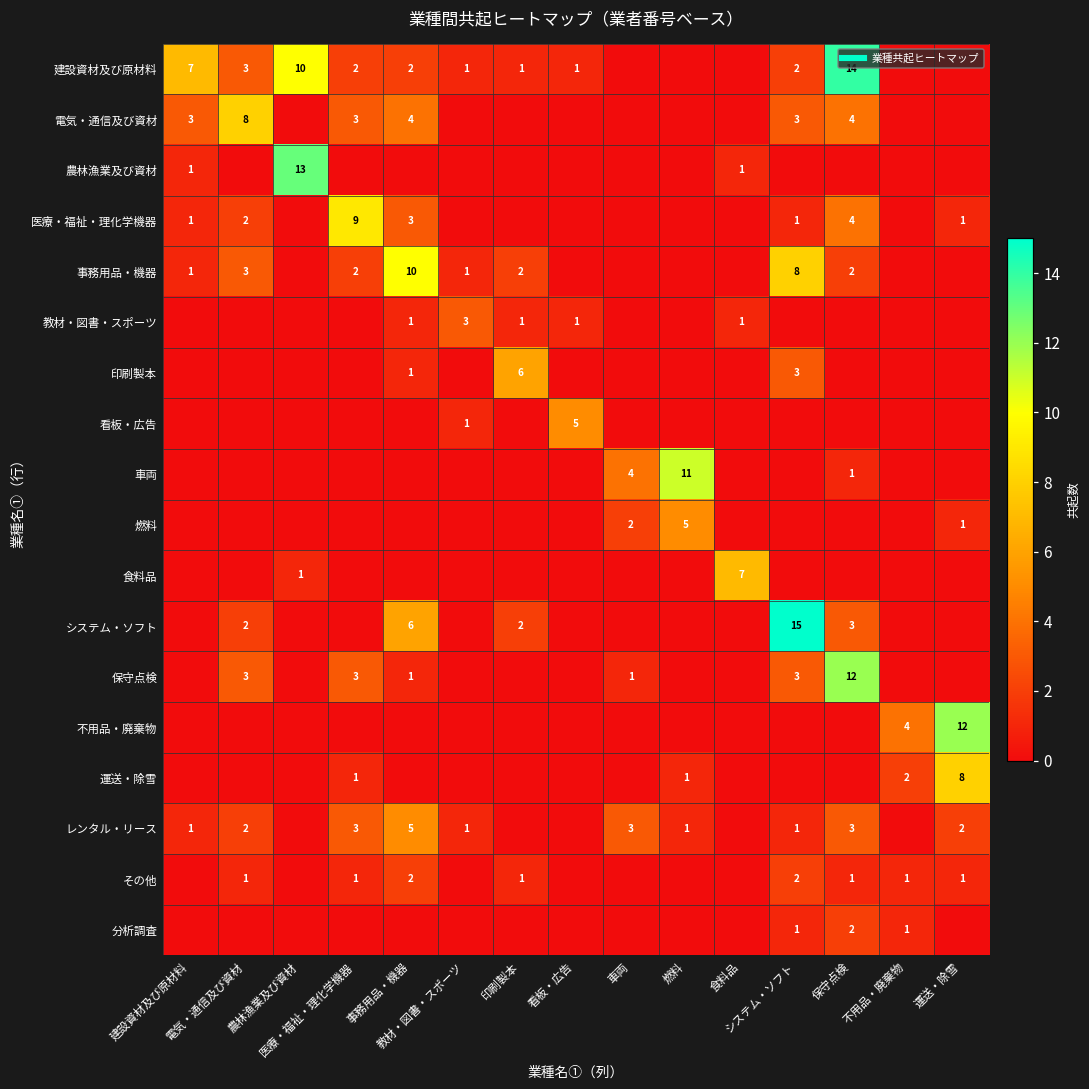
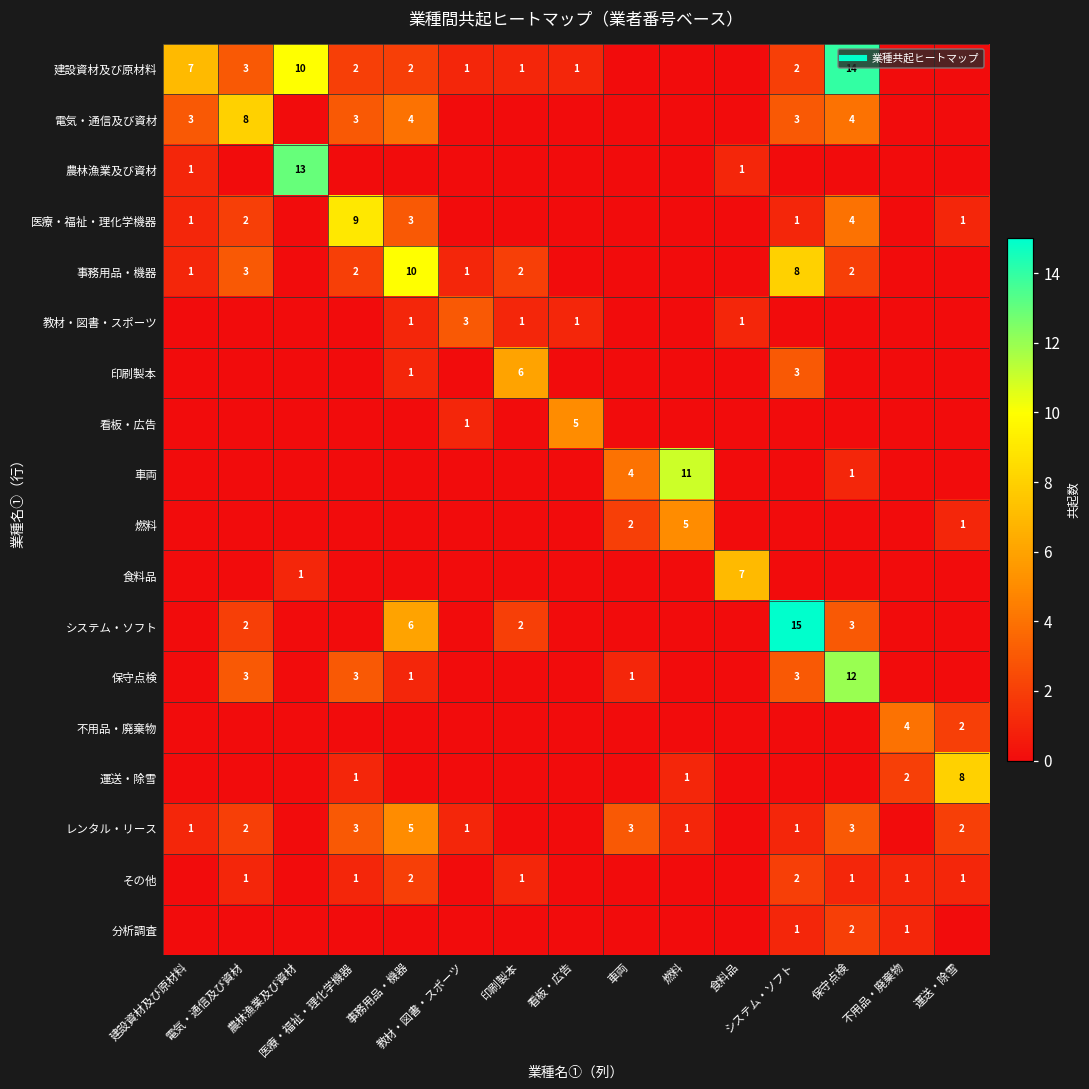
不用品・廃棄物, 運送・除雪: 12 -> 2
